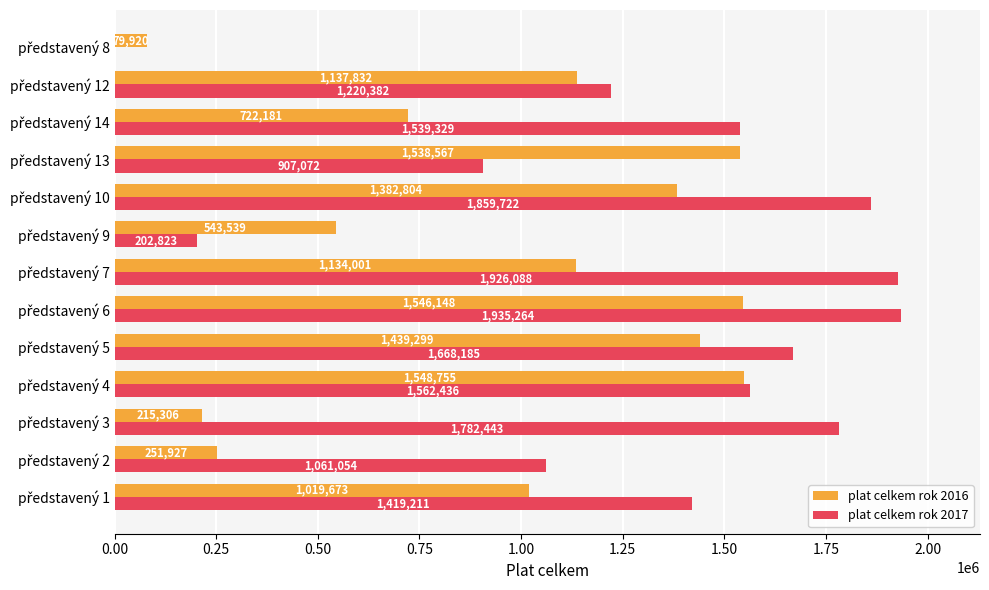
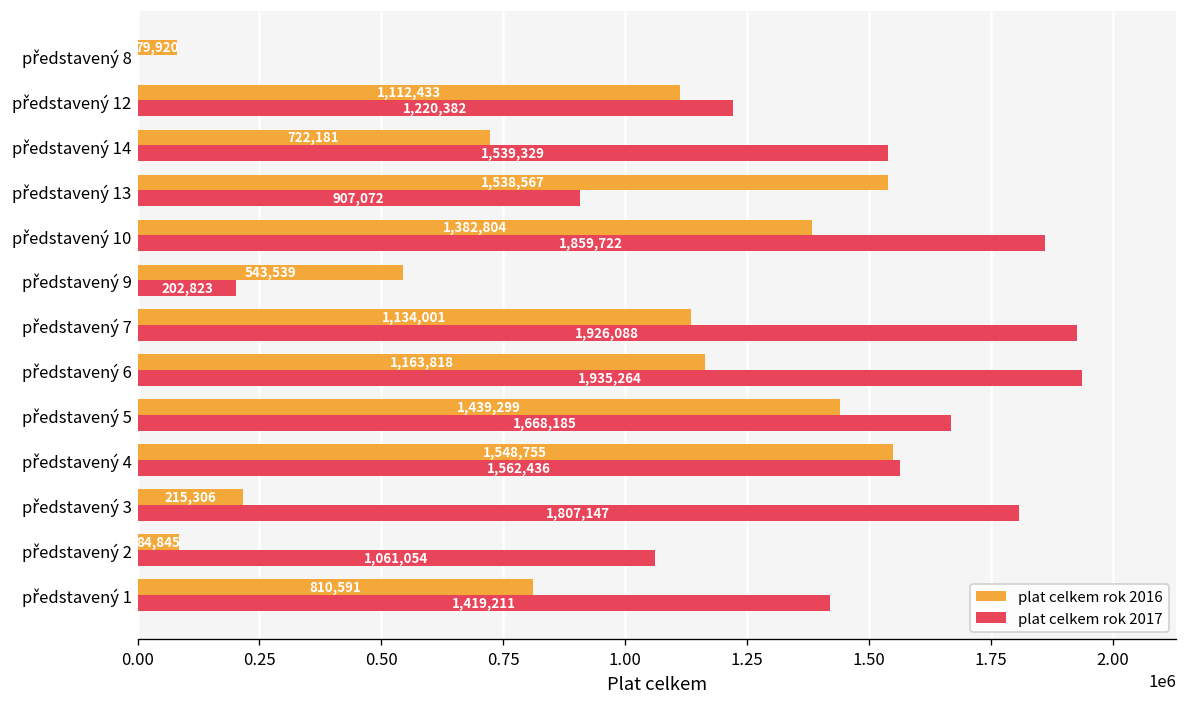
plat celkem rok 2016, představený 12: 1,137,832 -> 1,112,433
plat celkem rok 2016, představený 6: 1,546,148 -> 1,163,818
plat celkem rok 2017, představený 3: 1,782,443 -> 1,807,147
plat celkem rok 2016, představený 2: 251,927 -> 84,845
plat celkem rok 2016, představený 1: 1,019,673 -> 810,591
